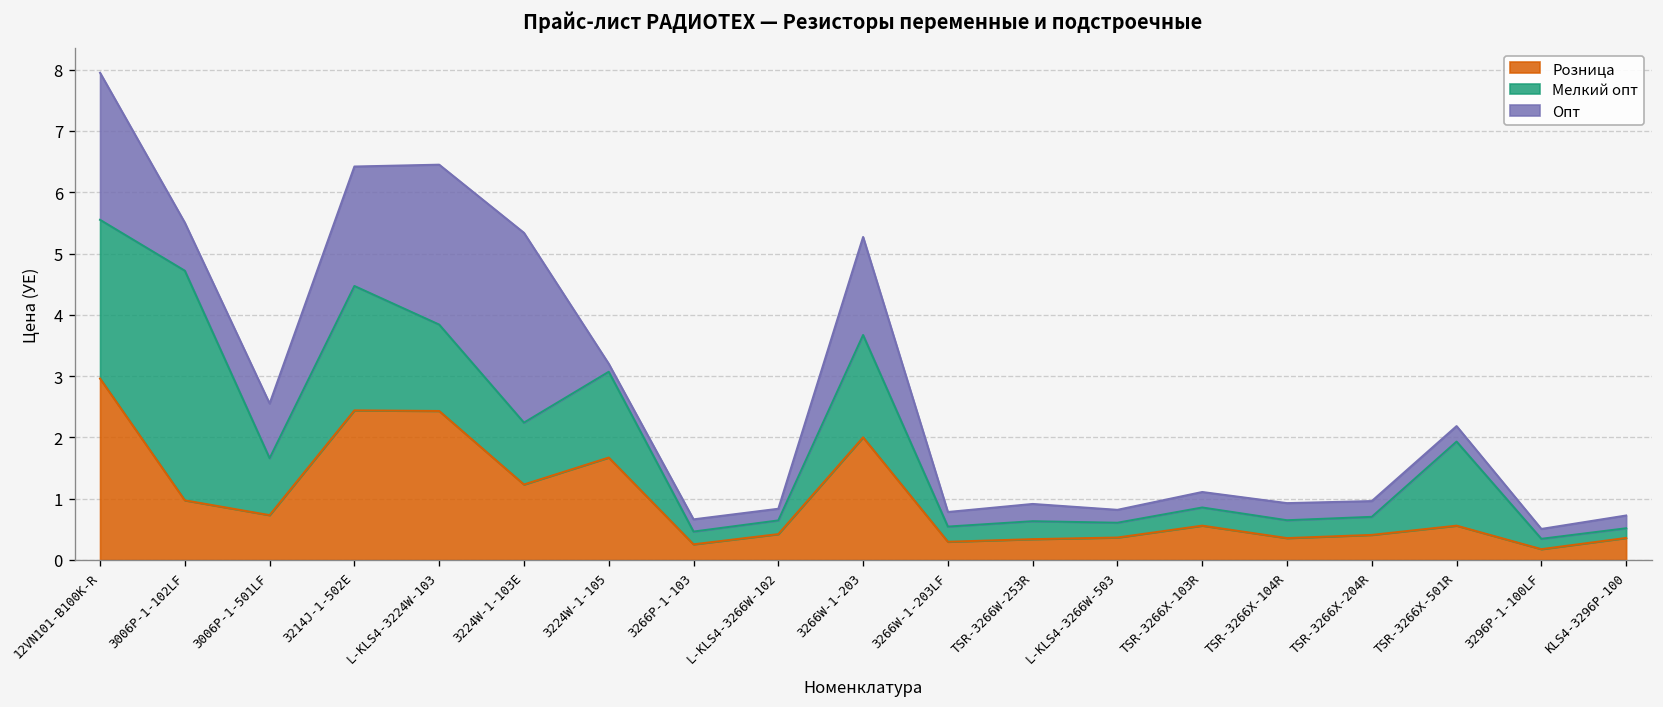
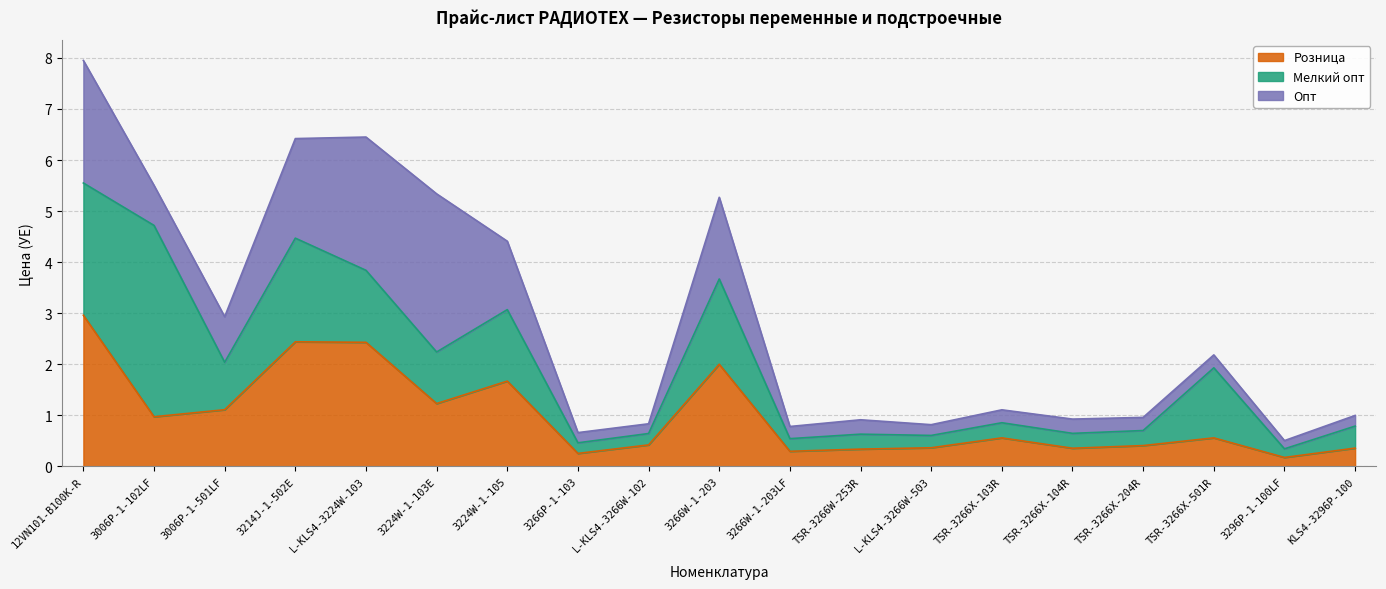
Розница, 3006P-1-501LF: 0.7 -> 1.1
Опт, 3224W-1-105: 0.1 -> 1.3
Мелкий опт, KLS4-3296P-100: 0.2 -> 0.4
